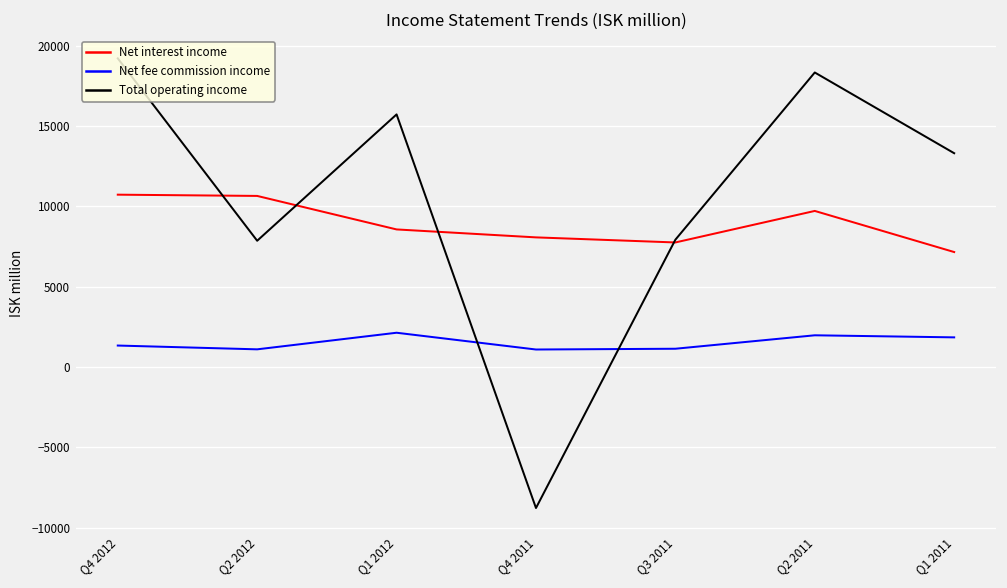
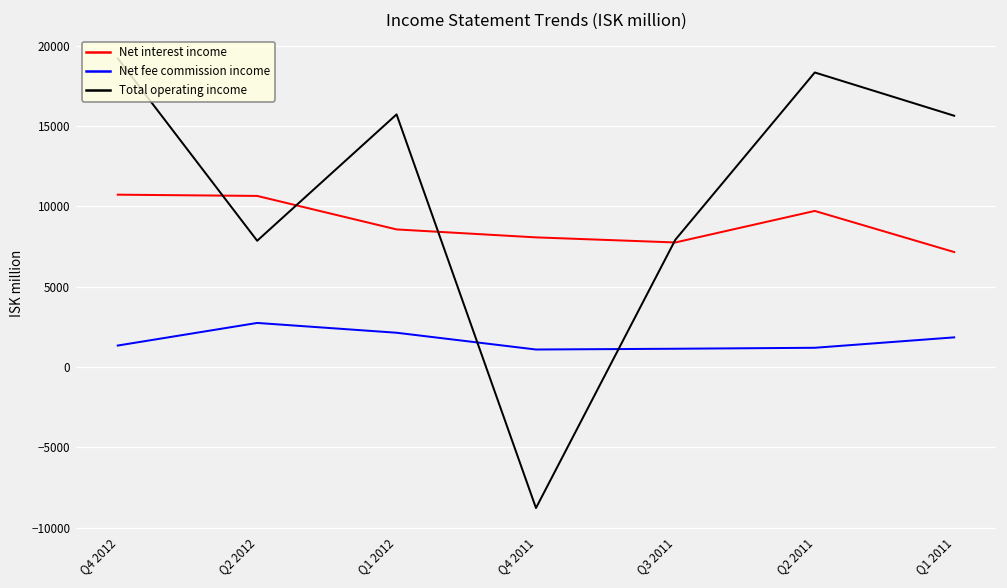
Net fee commission income, Q2 2012: 1100 -> 2700
Net fee commission income, Q2 2011: 2000 -> 1200
Total operating income, Q1 2011: 13300 -> 15600
